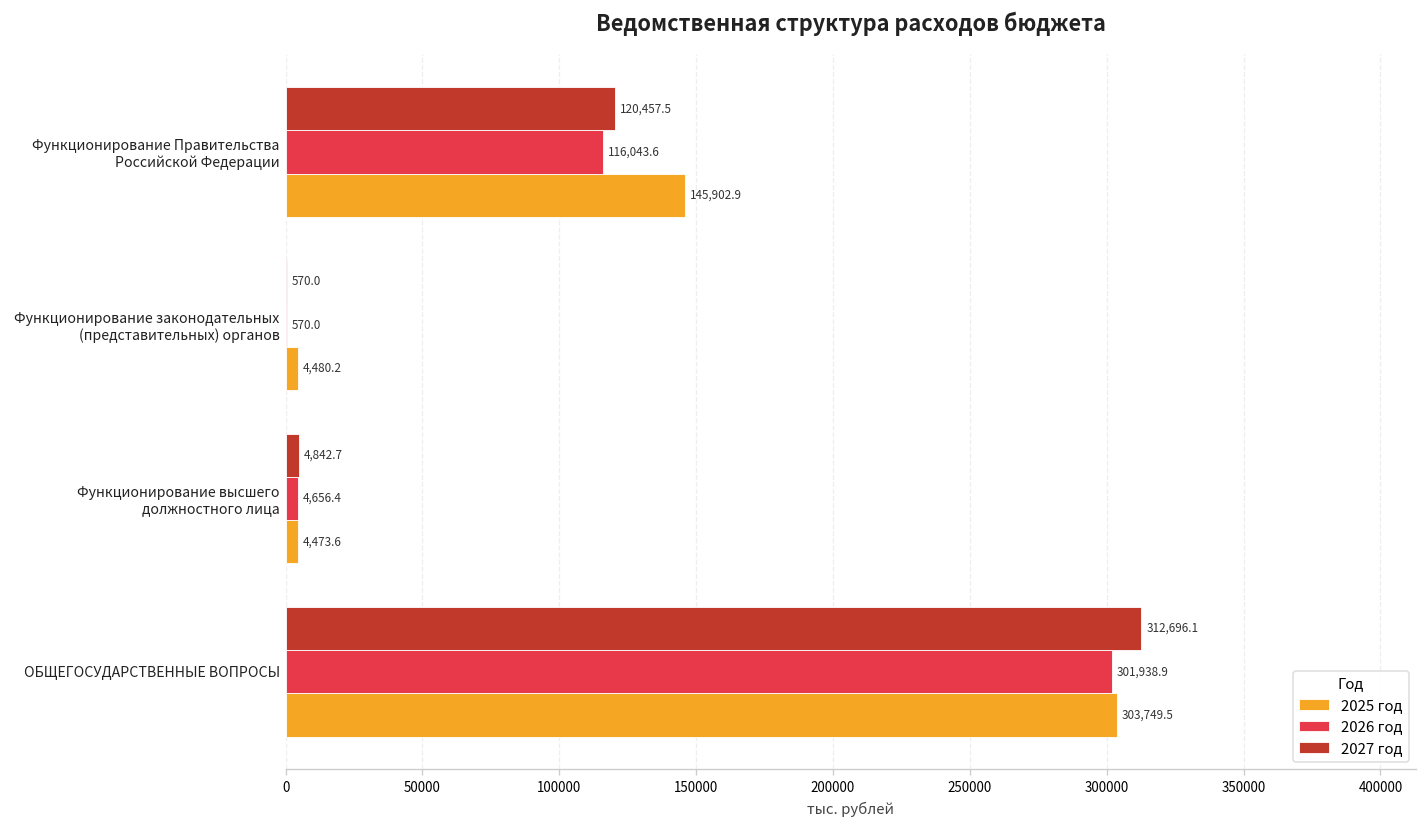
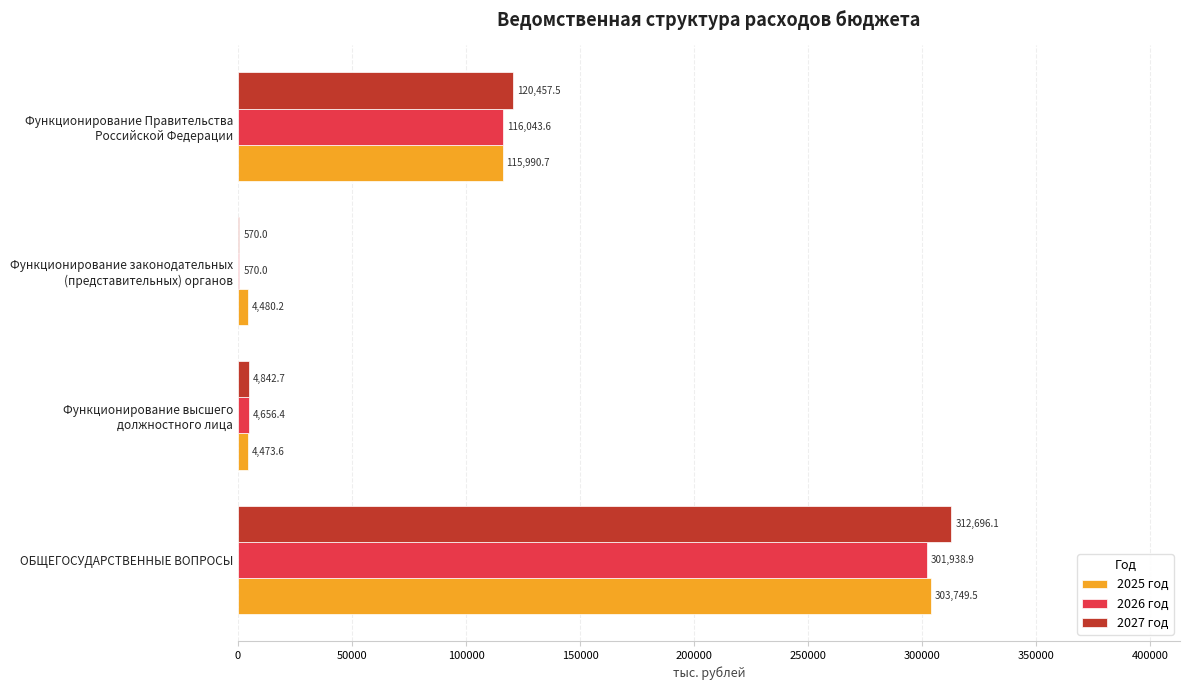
2025 год, Функционирование Правительства Российской Федерации: 145,902.9 -> 115,990.7
